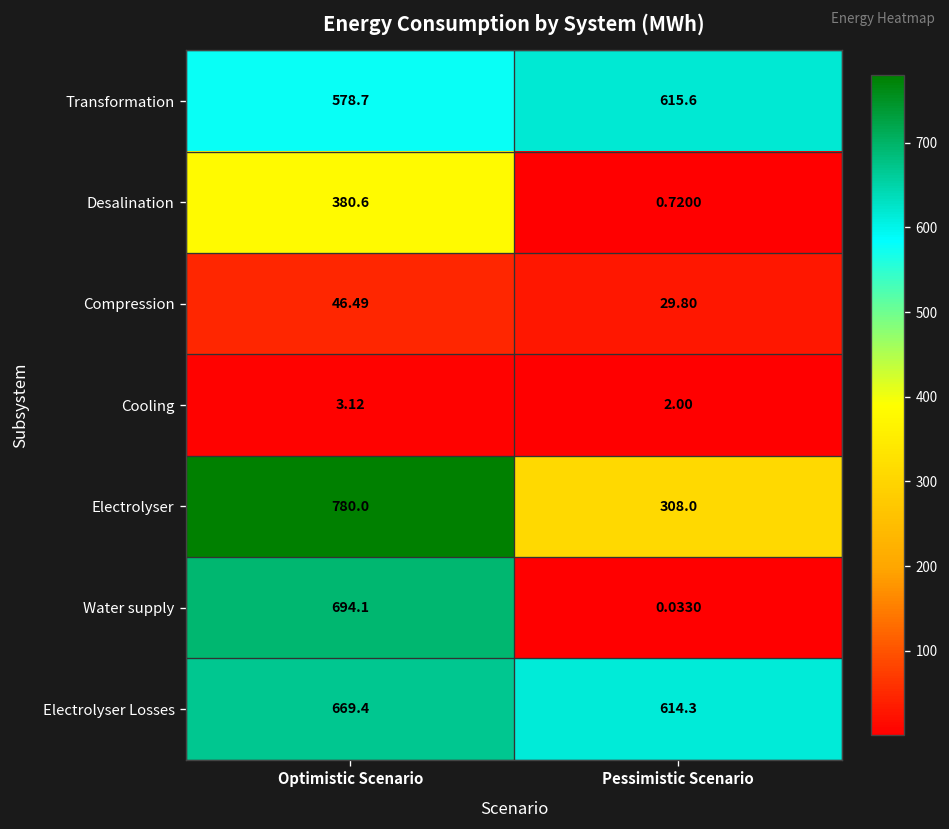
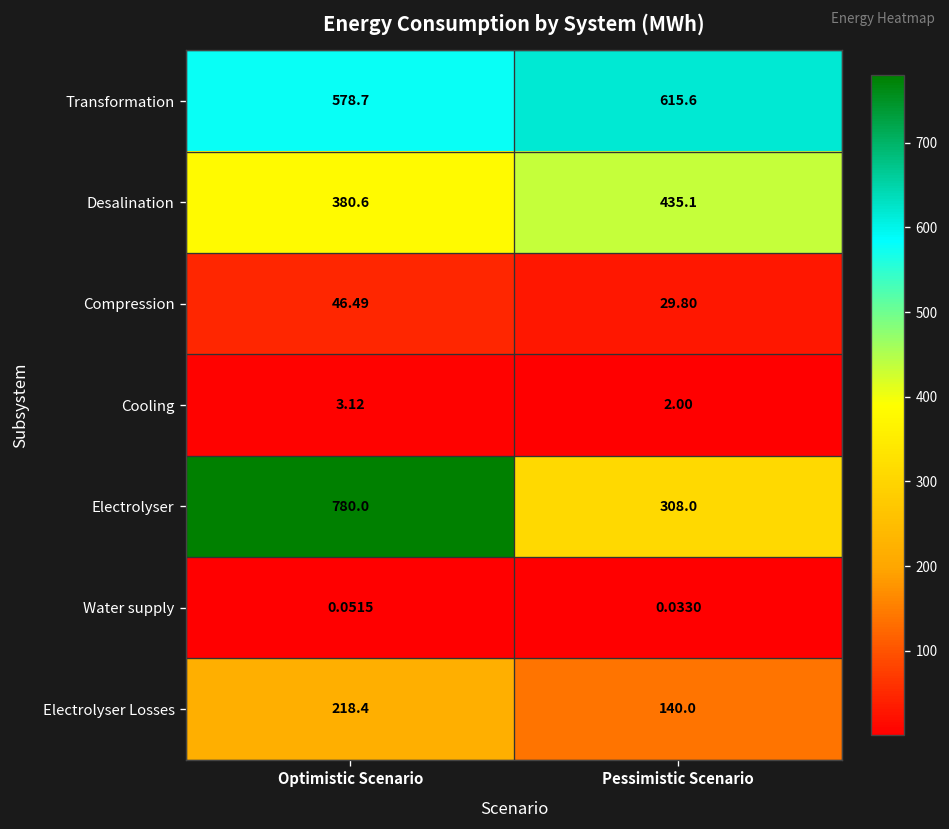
Desalination, Pessimistic Scenario: 0.7200 -> 435.1
Water supply, Optimistic Scenario: 694.1 -> 0.0515
Electrolyser Losses, Optimistic Scenario: 669.4 -> 218.4
Electrolyser Losses, Pessimistic Scenario: 614.3 -> 140.0
